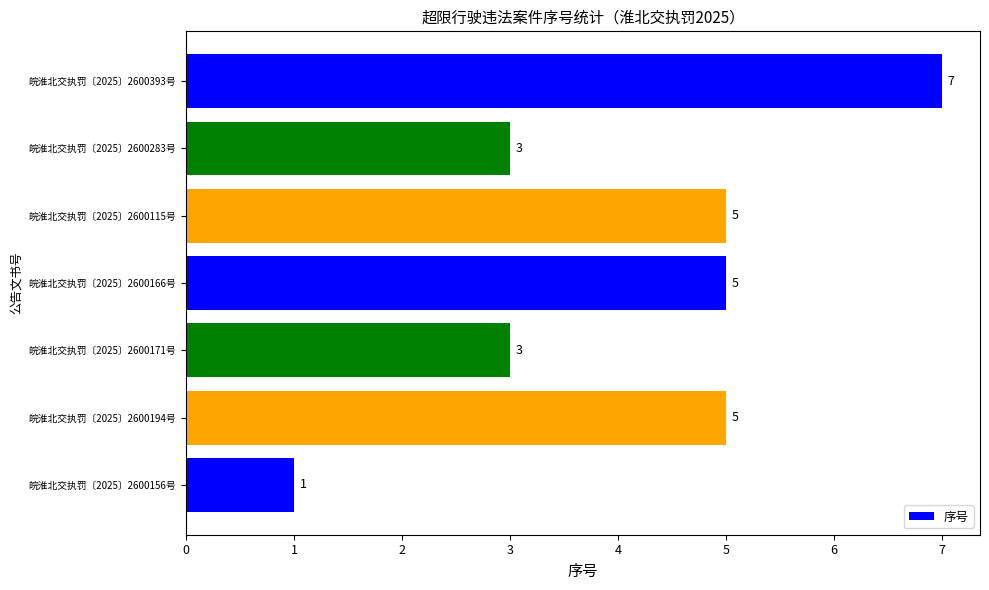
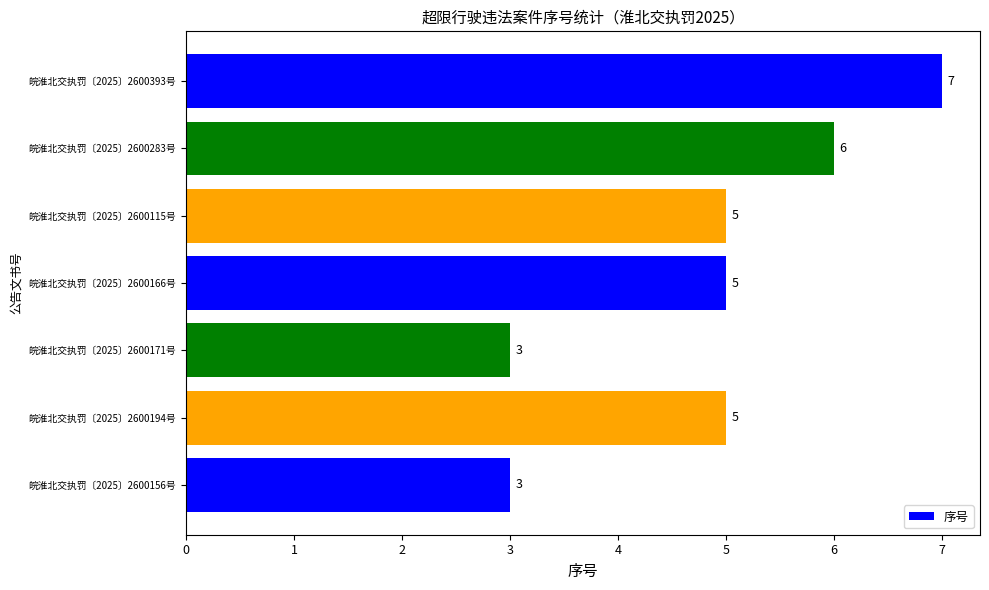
皖淮北交执罚〔2025〕2600283号: 3 -> 6
皖淮北交执罚〔2025〕2600156号: 1 -> 3
